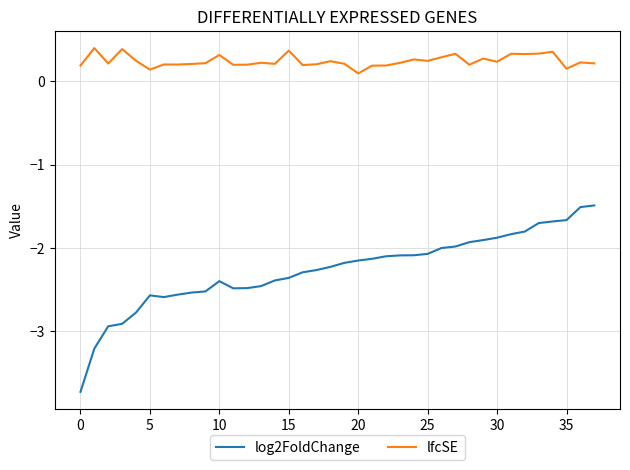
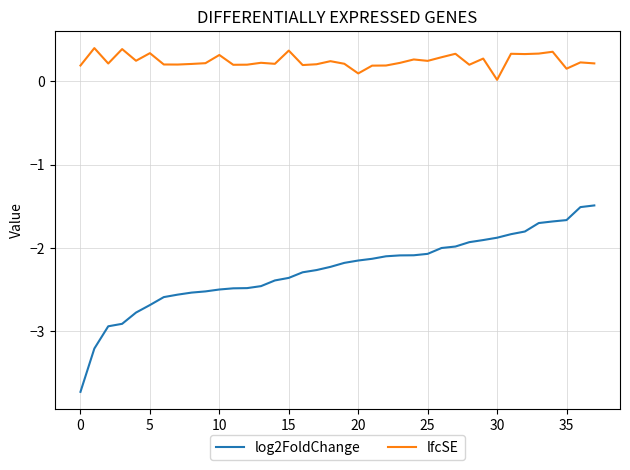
log2FoldChange, 5: -2.6 -> -2.7
lfcSE, 5: 0.1 -> 0.3
log2FoldChange, 10: -2.4 -> -2.5
lfcSE, 30: 0.2 -> 0.0
